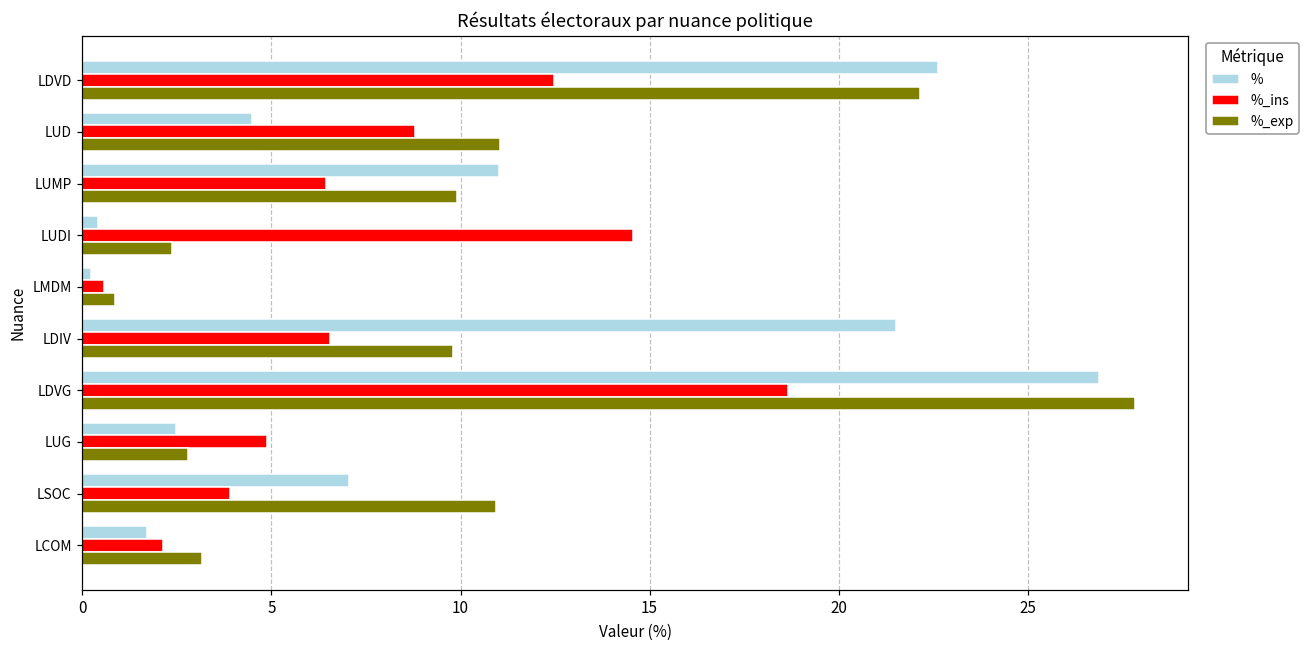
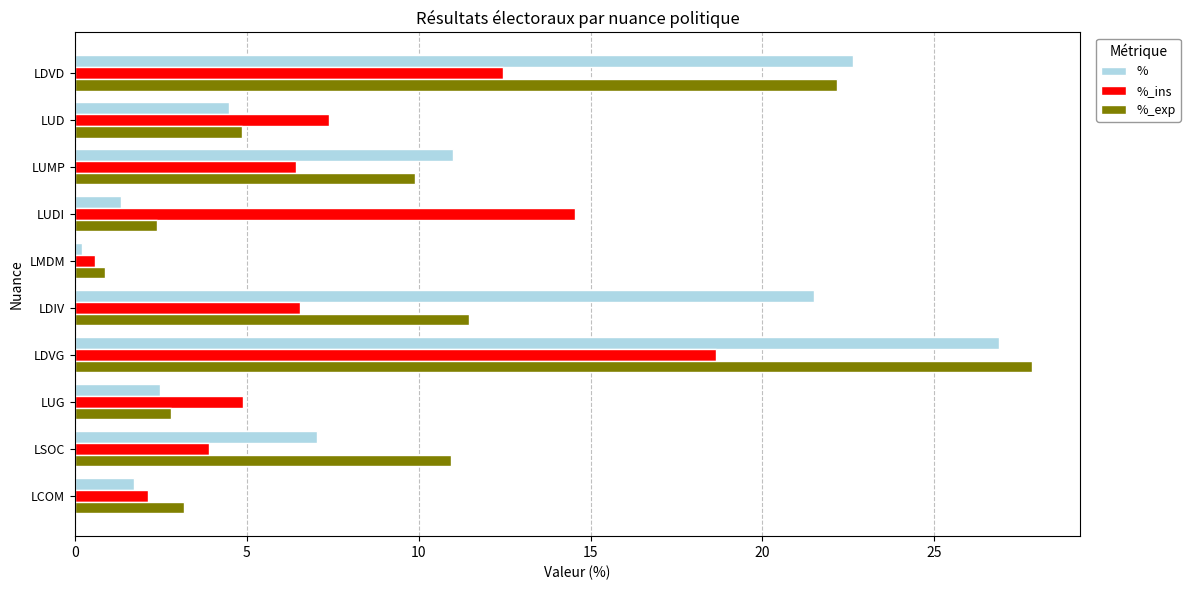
%_ins, LUD: 8.8 -> 7.4
%_exp, LUD: 11.0 -> 4.9
%, LUDI: 0.4 -> 1.3
%_exp, LDIV: 9.8 -> 11.5
